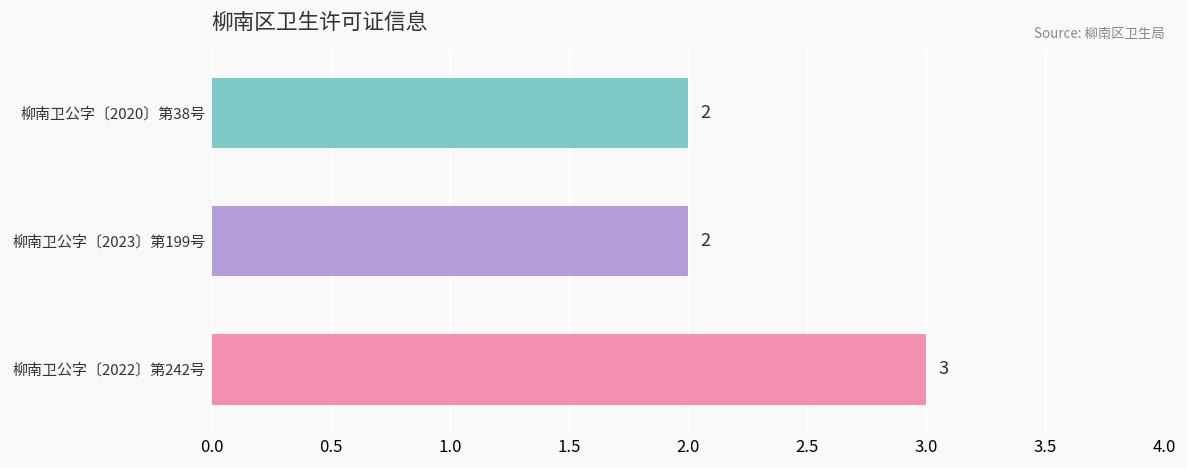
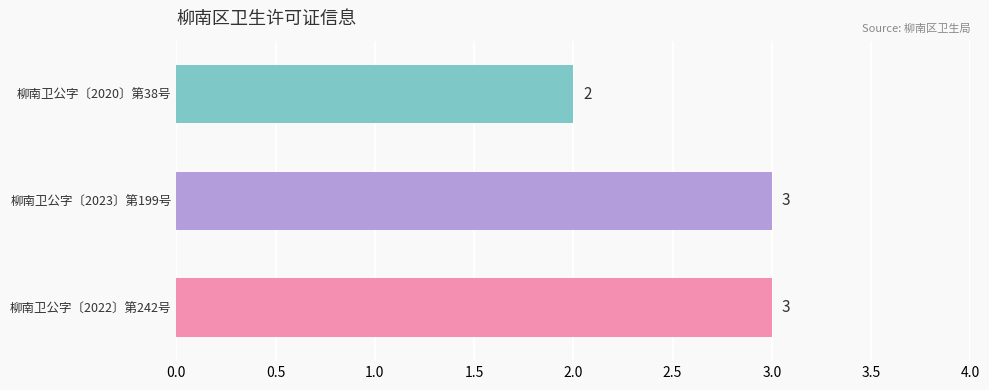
柳南卫公字〔2023〕第199号: 2 -> 3
